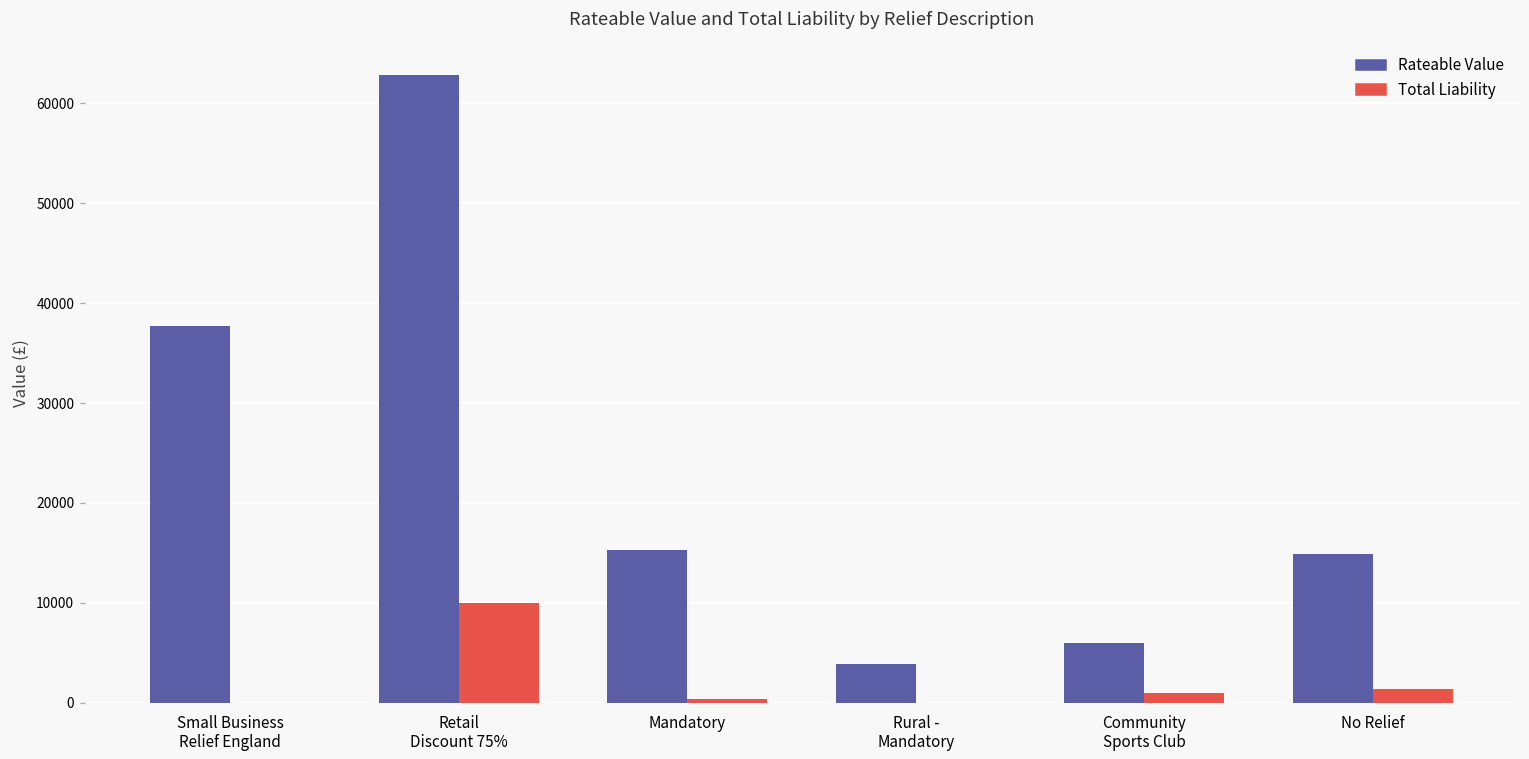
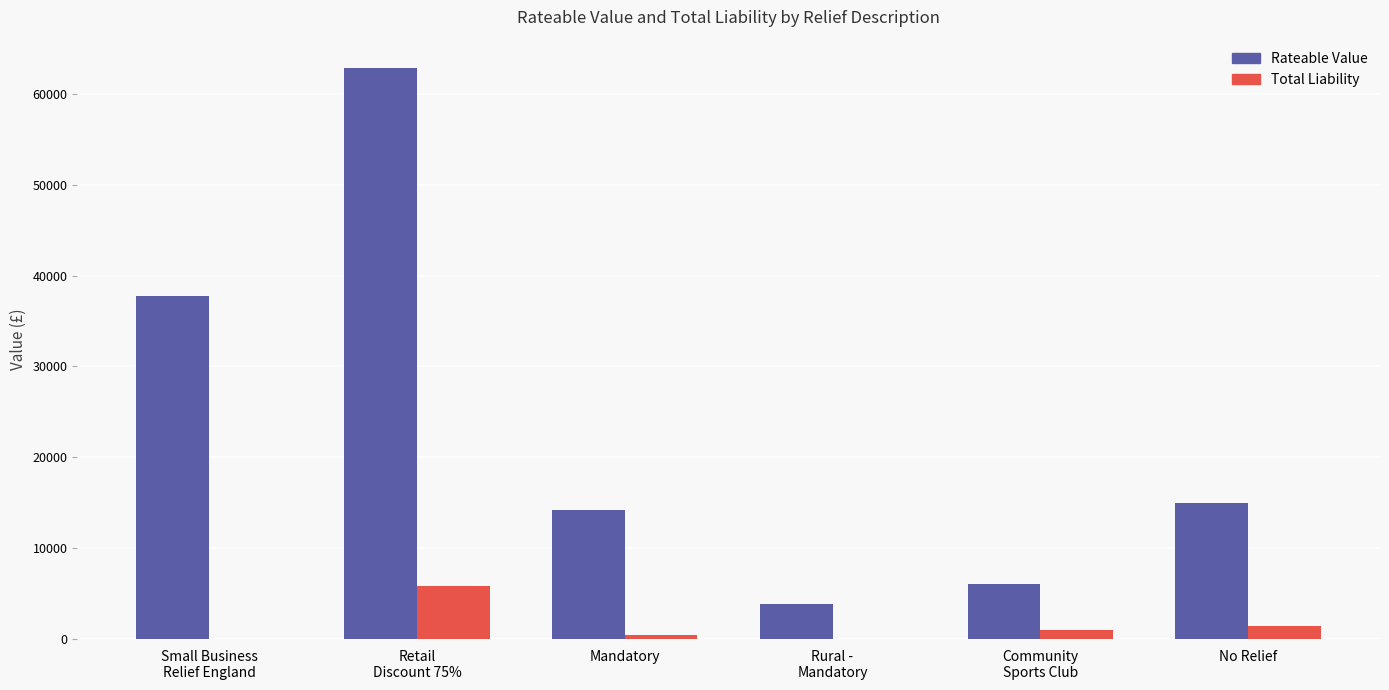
Total Liability, Retail Discount 75%: 10000 -> 6000
Rateable Value, Mandatory: 15000 -> 14000
